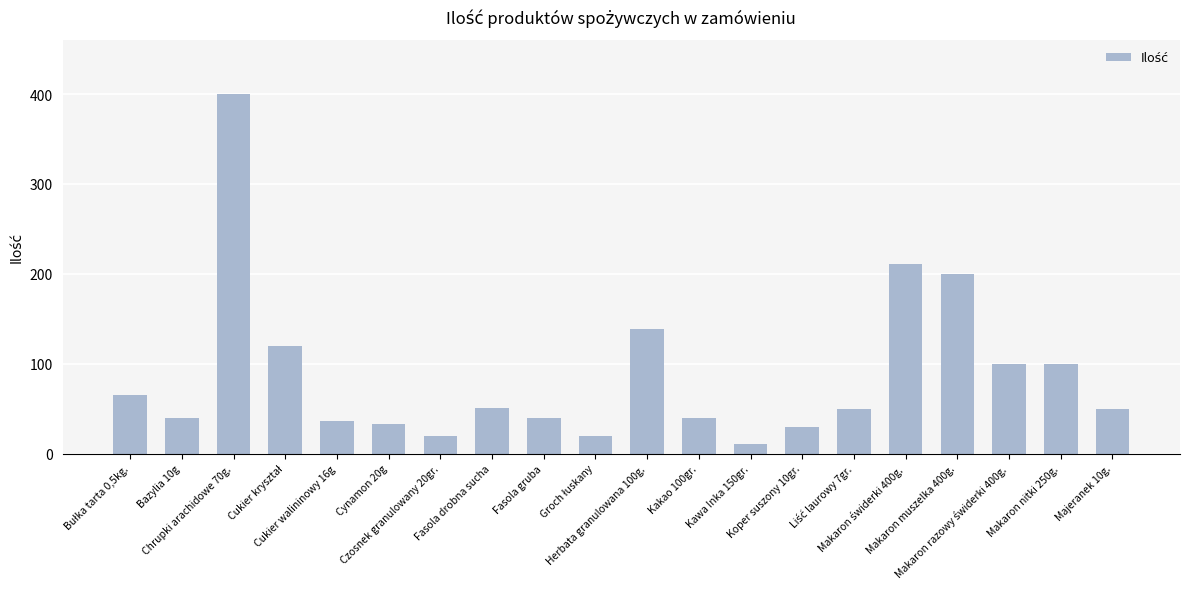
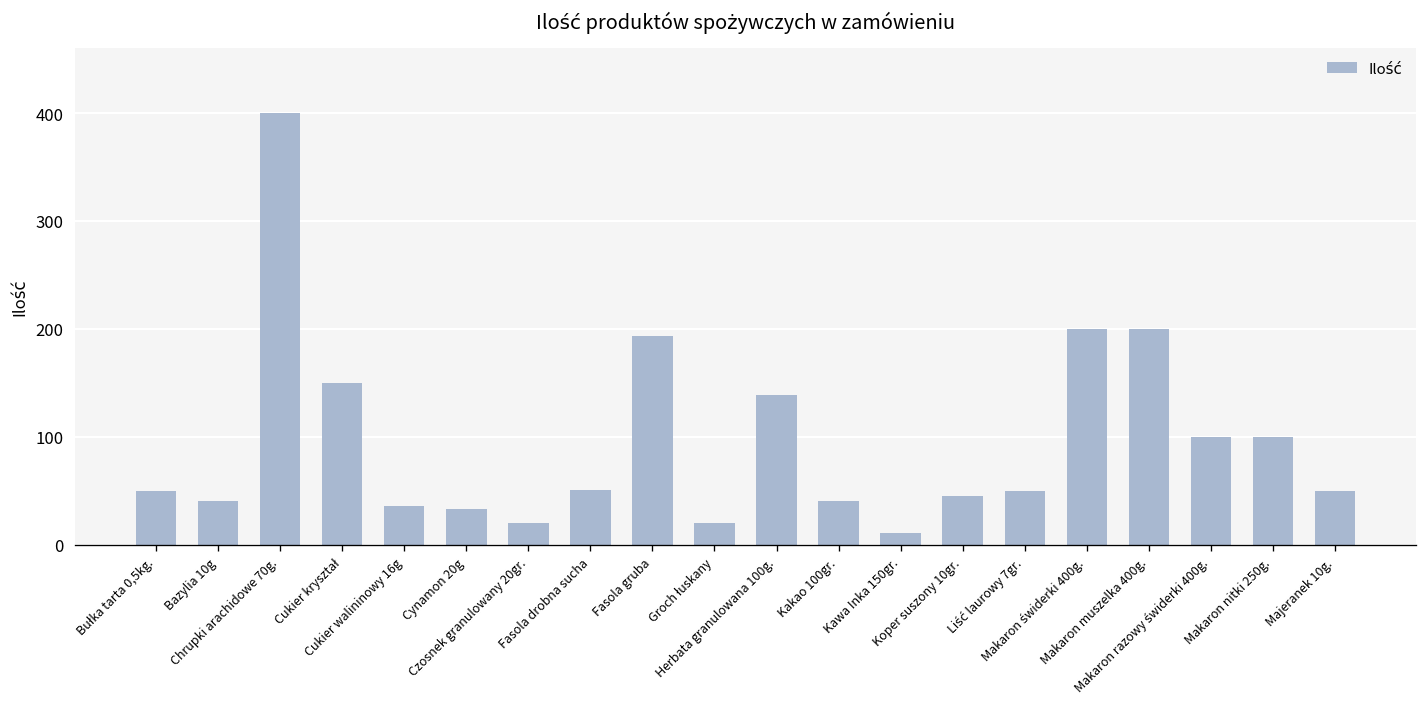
Bułka tarta 0,5kg.: 70 -> 50
Cukier kryształ: 120 -> 150
Fasola gruba: 40 -> 190
Koper suszony 10gr.: 30 -> 50
Makaron świderki 400g.: 210 -> 200
